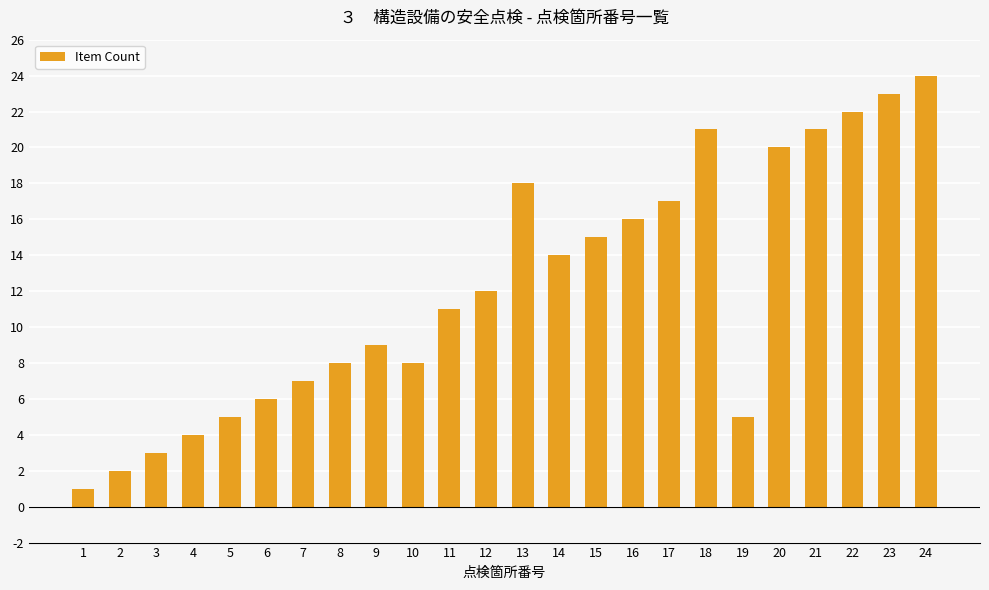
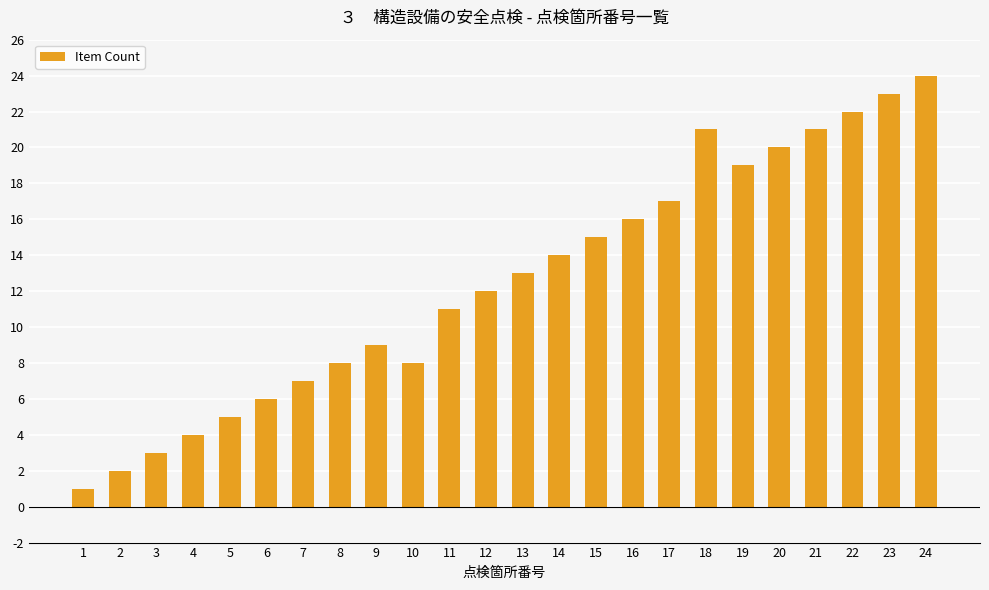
13: 18 -> 13
19: 5 -> 19
